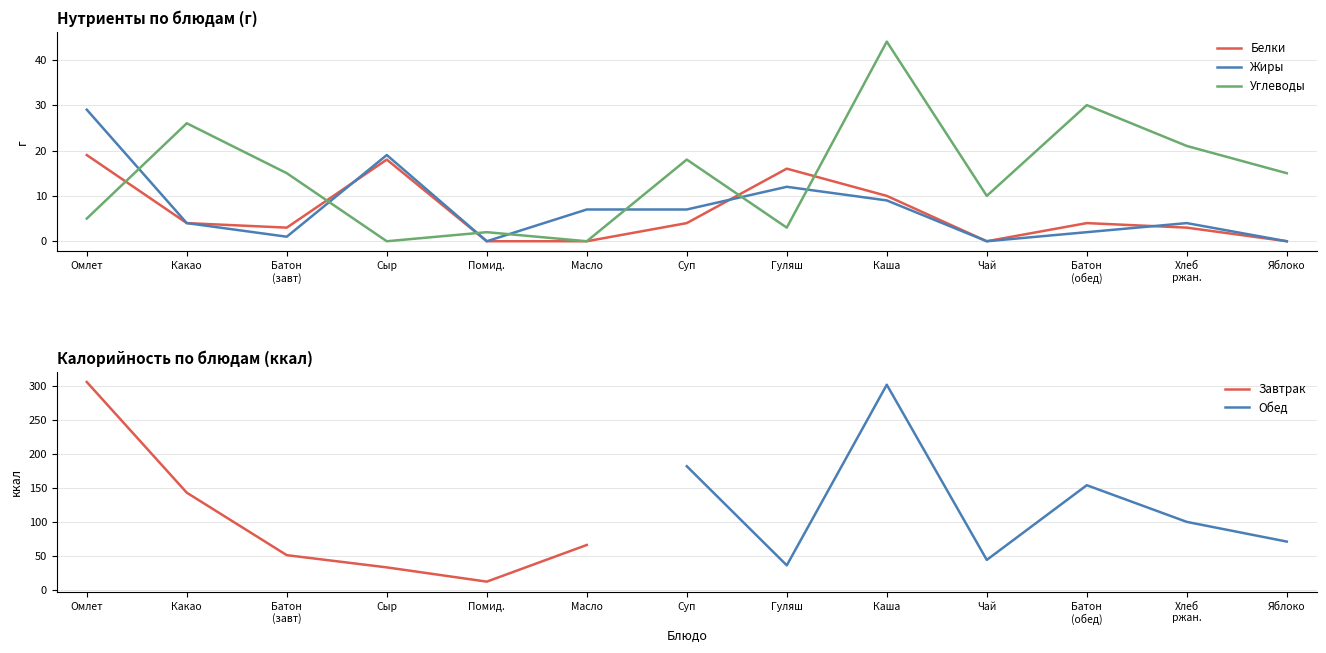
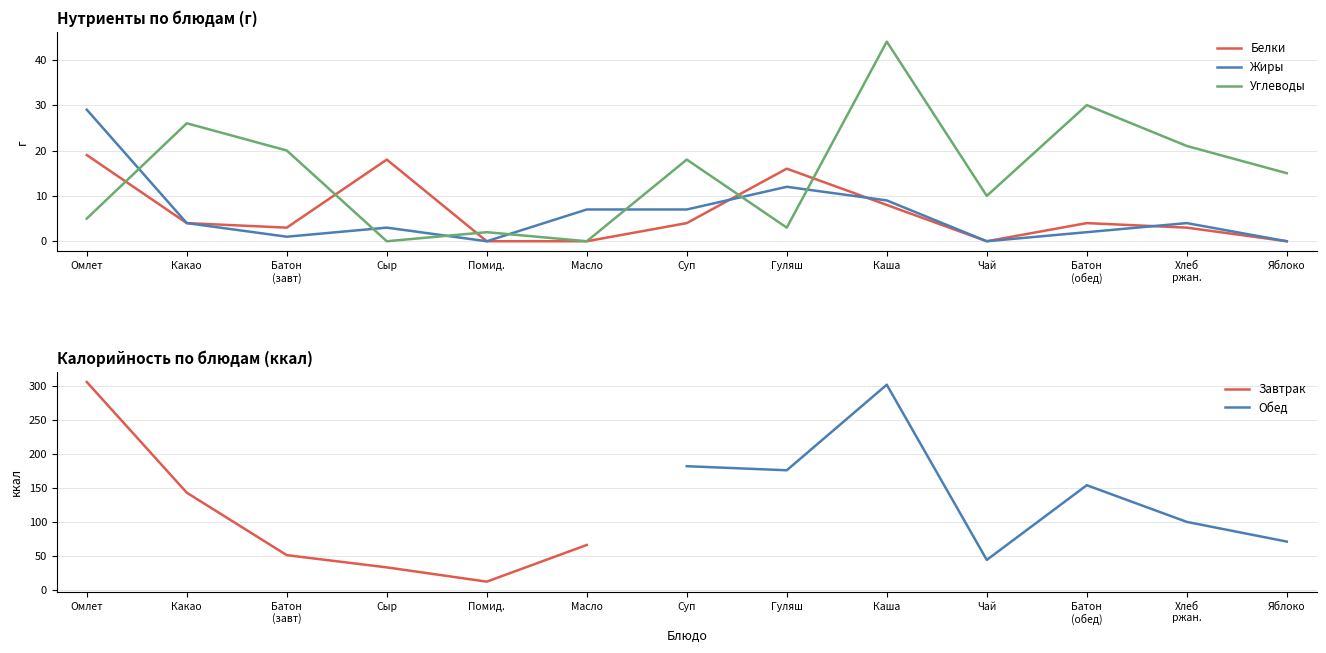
Нутриенты по блюдам (г), Углеводы, Батон (завт): 15 -> 20
Нутриенты по блюдам (г), Жиры, Сыр: 19 -> 3
Нутриенты по блюдам (г), Белки, Каша: 10 -> 8
Калорийность по блюдам (ккал), Обед, Гуляш: 40 -> 180
